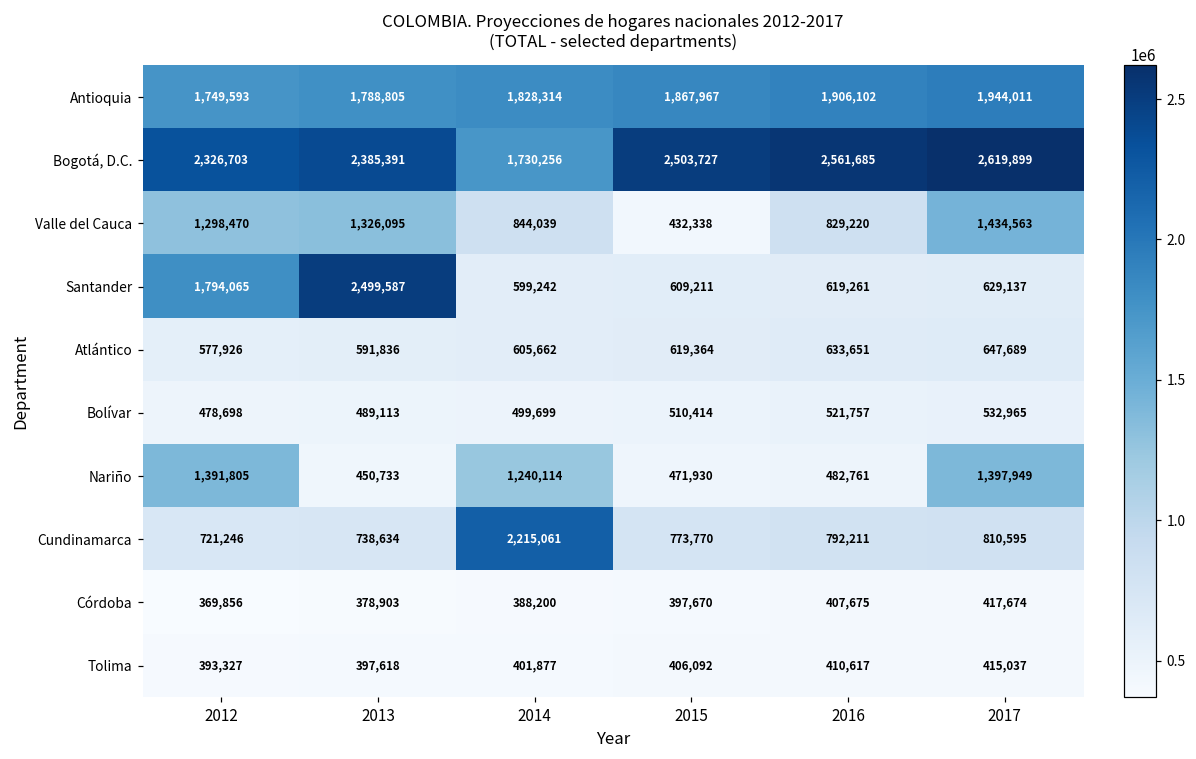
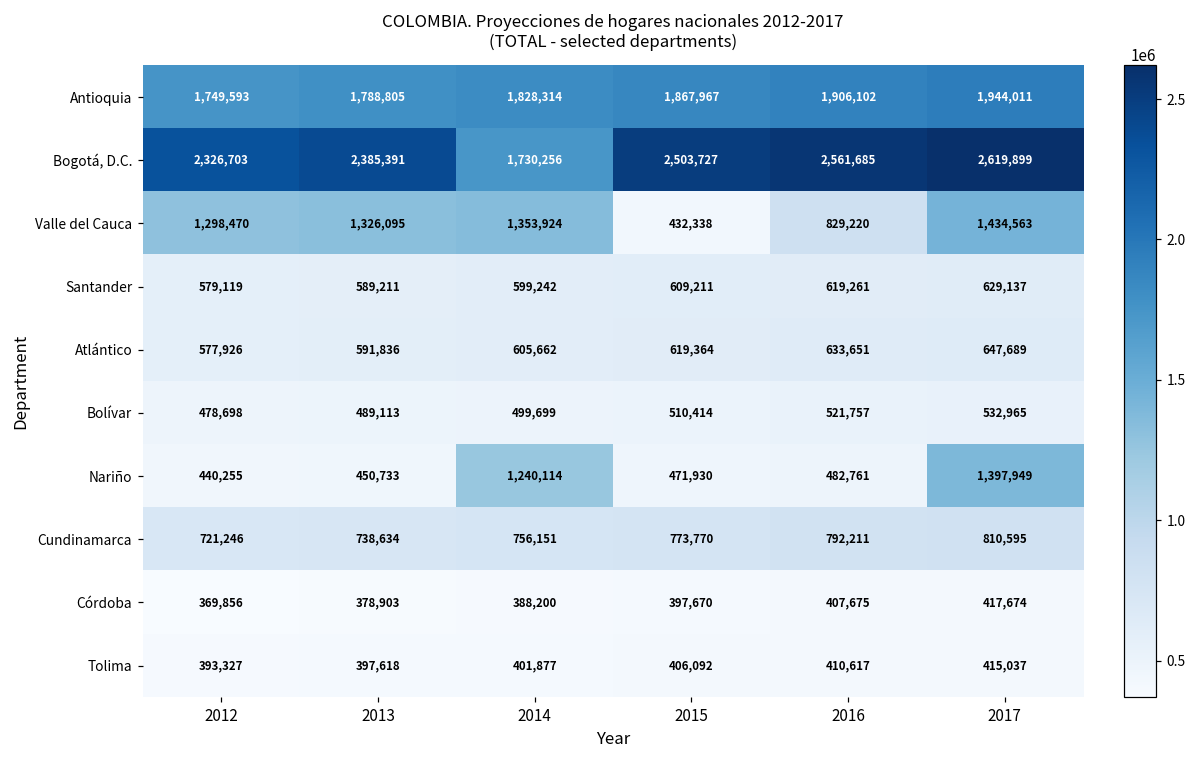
Valle del Cauca, 2014: 844,039 -> 1,353,924
Santander, 2012: 1,794,065 -> 579,119
Santander, 2013: 2,499,587 -> 589,211
Nariño, 2012: 1,391,805 -> 440,255
Cundinamarca, 2014: 2,215,061 -> 756,151
